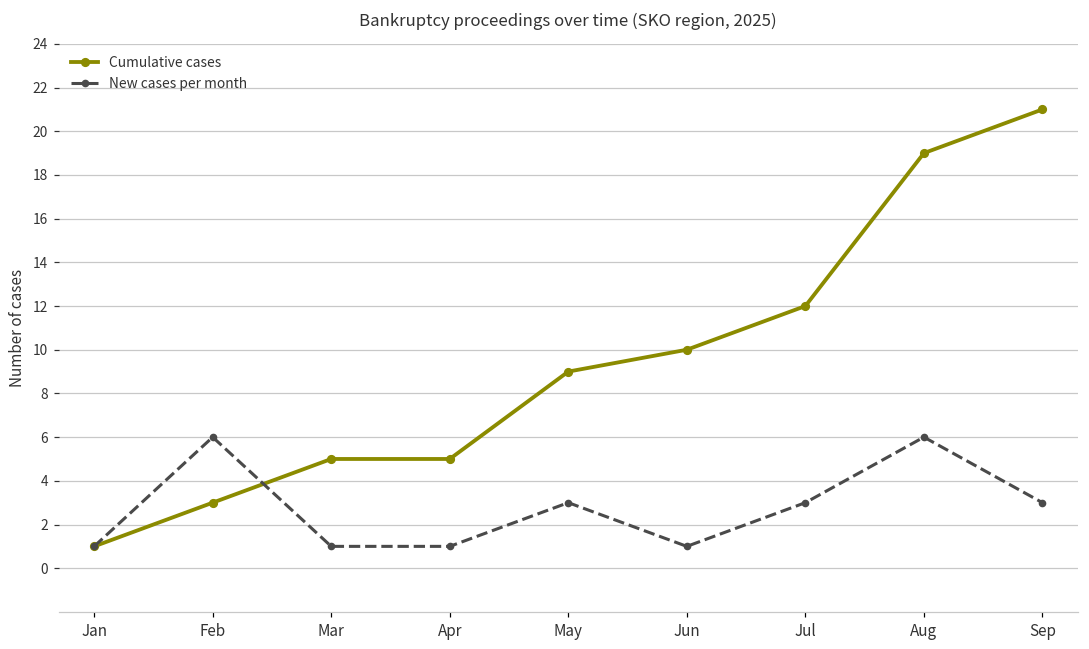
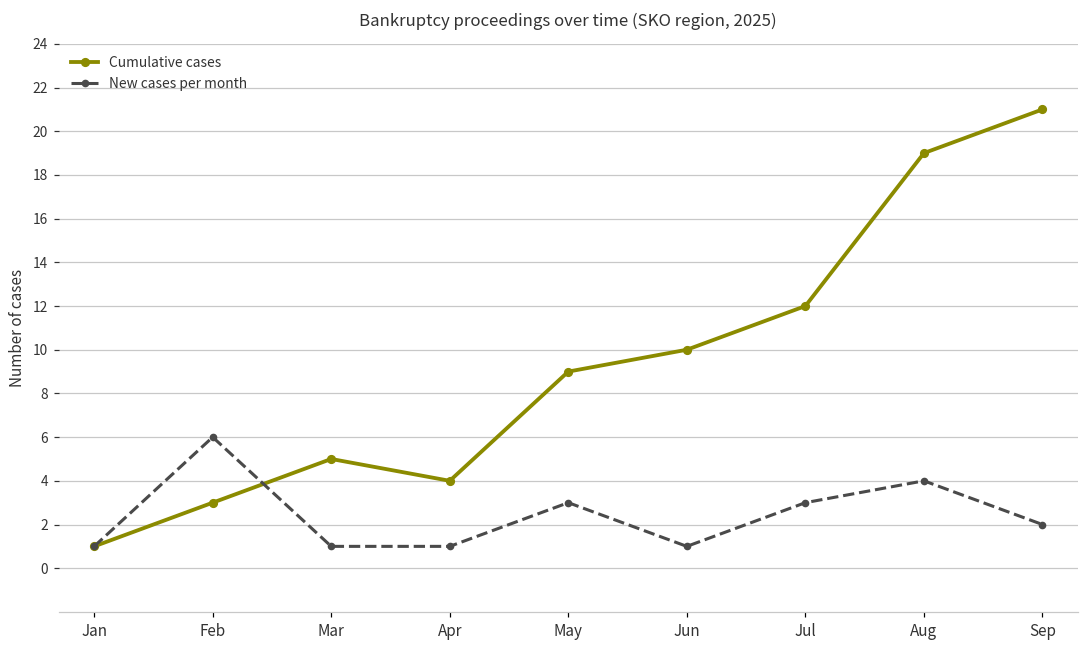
Cumulative cases, Apr: 5 -> 4
New cases per month, Aug: 6 -> 4
New cases per month, Sep: 3 -> 2
